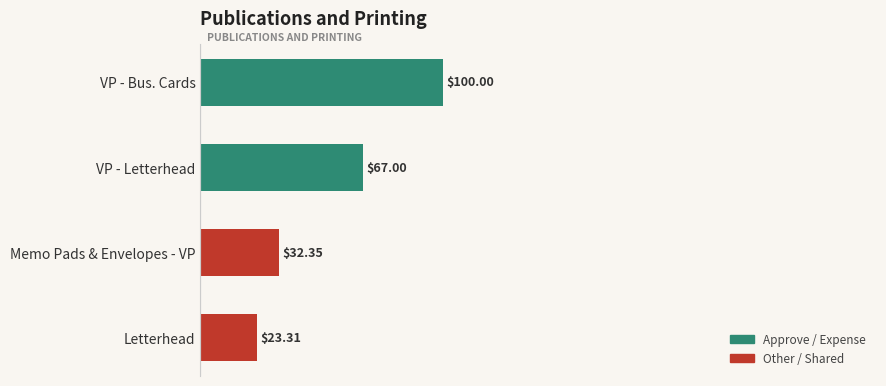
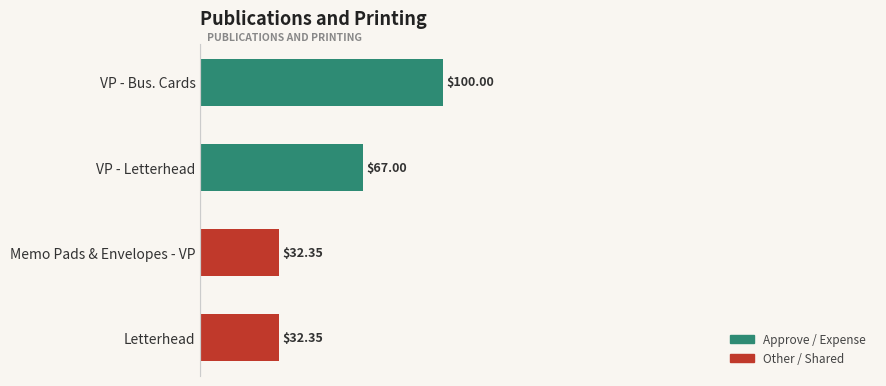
Letterhead: $23.31 -> $32.35
